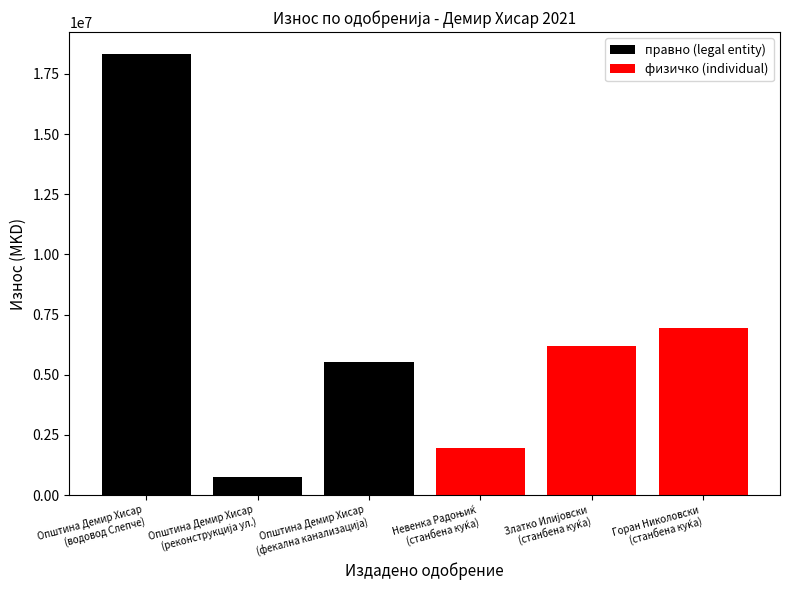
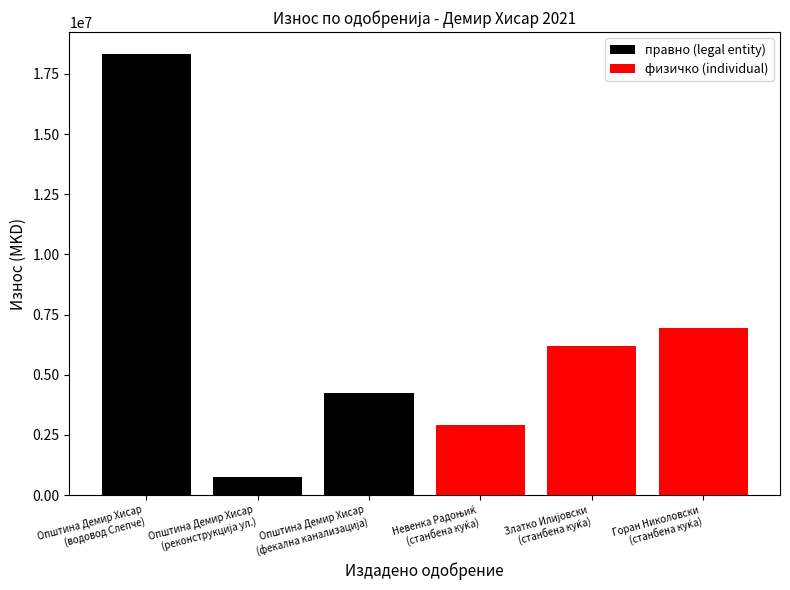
правно (legal entity), Општина Демир Хисар (фекална канализација): 5500000 -> 4200000
физичко (individual), Невенка Радоњиќ (станбена куќа): 2000000 -> 2900000
